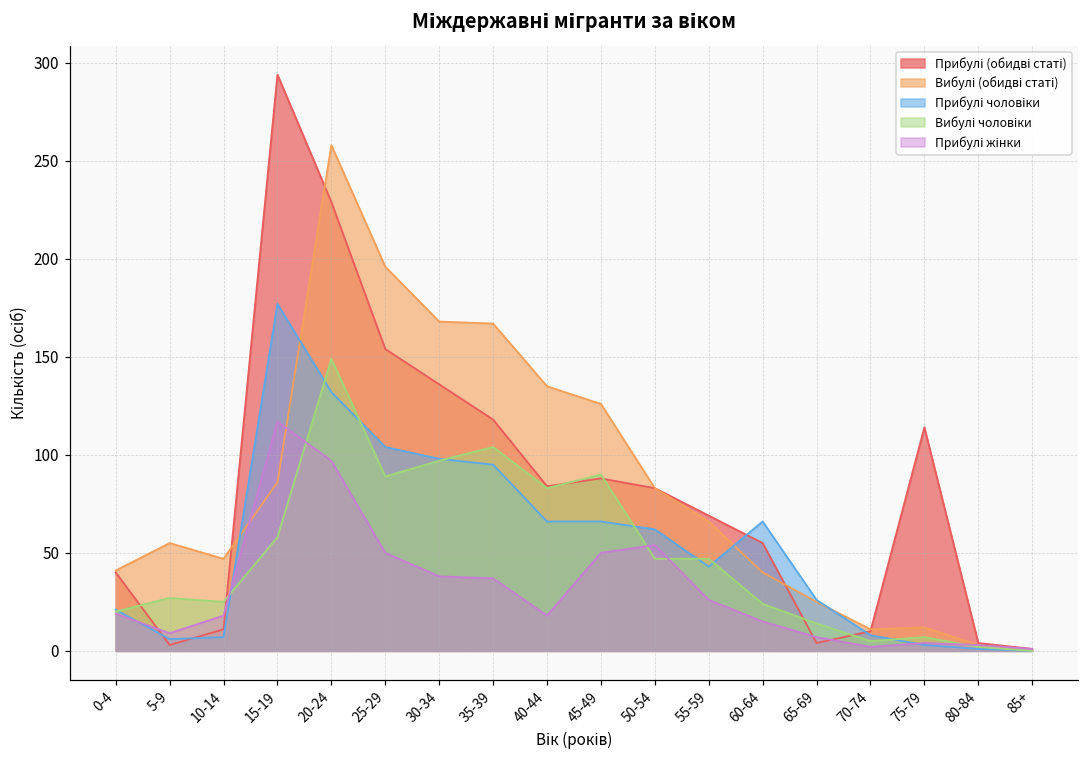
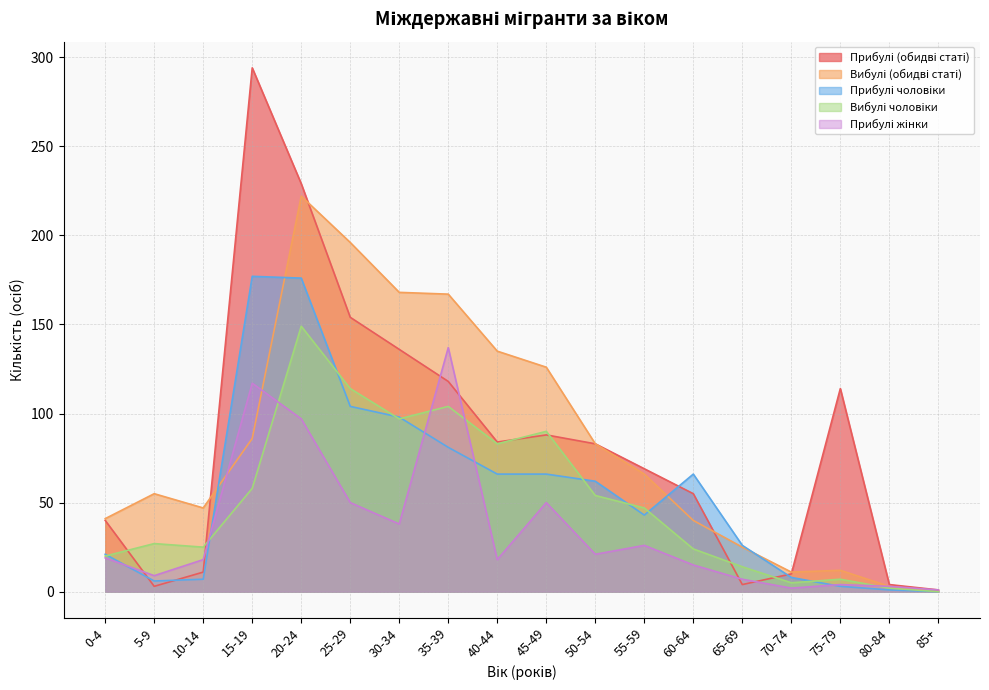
Вибулі (обидві статі), 20-24: 258 -> 222
Прибулі чоловіки, 20-24: 132 -> 176
Вибулі чоловіки, 25-29: 89 -> 114
Прибулі чоловіки, 35-39: 95 -> 81
Прибулі жінки, 35-39: 37 -> 137
Вибулі чоловіки, 50-54: 47 -> 54
Прибулі жінки, 50-54: 54 -> 21
